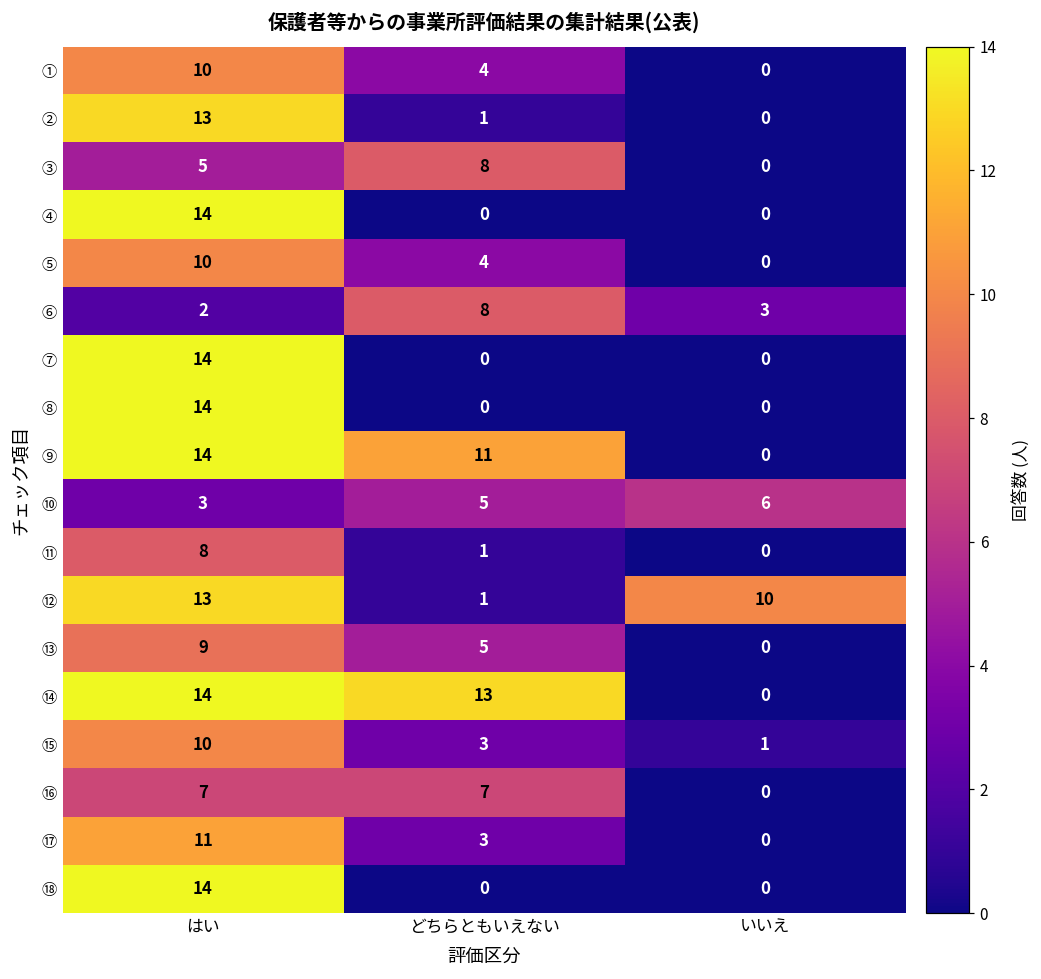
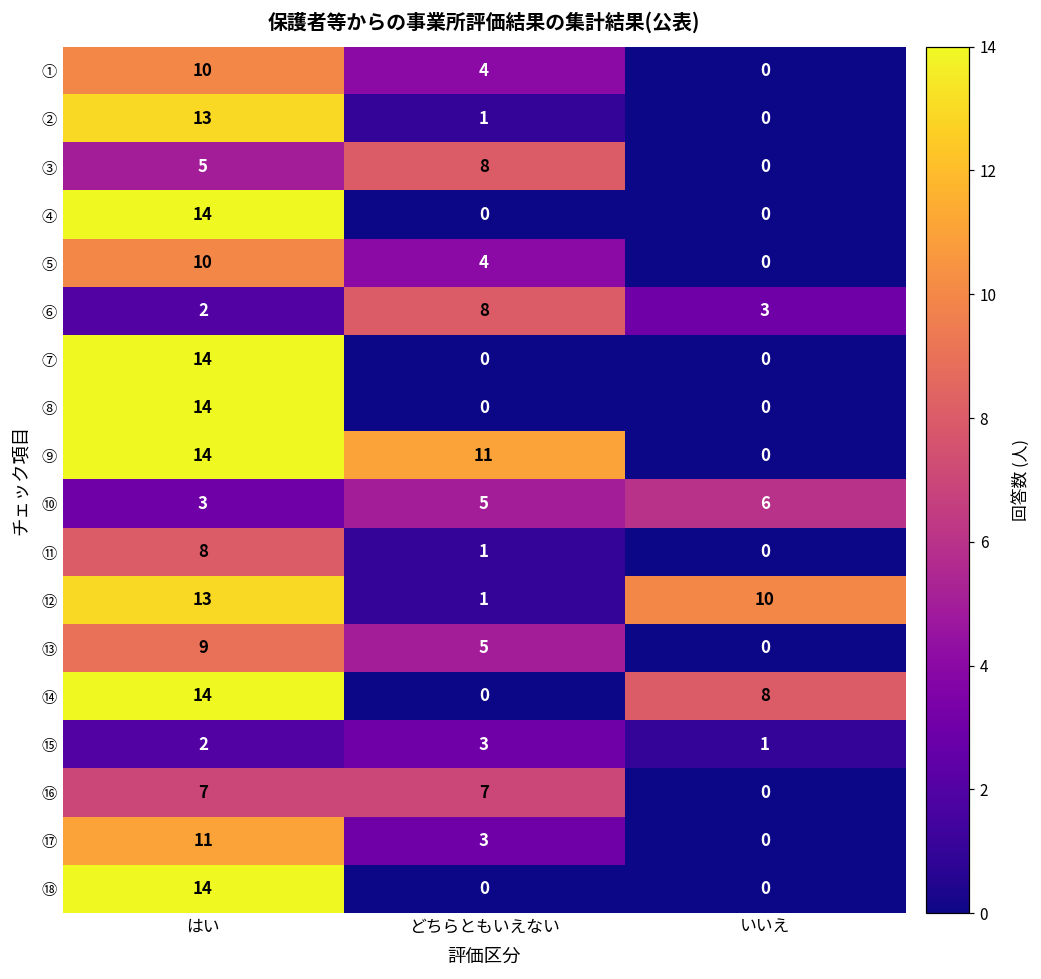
⑭, どちらともいえない: 13 -> 0
⑭, いいえ: 0 -> 8
⑮, はい: 10 -> 2
